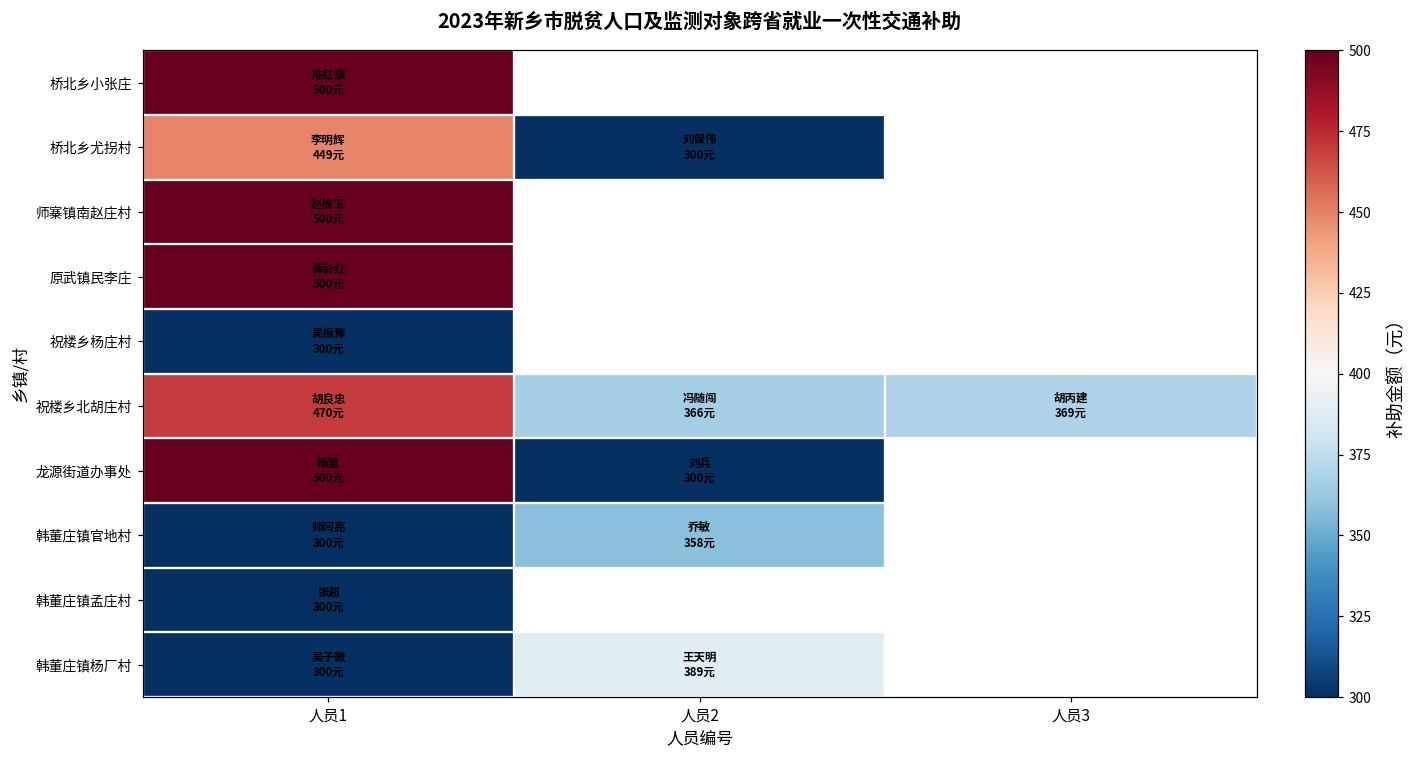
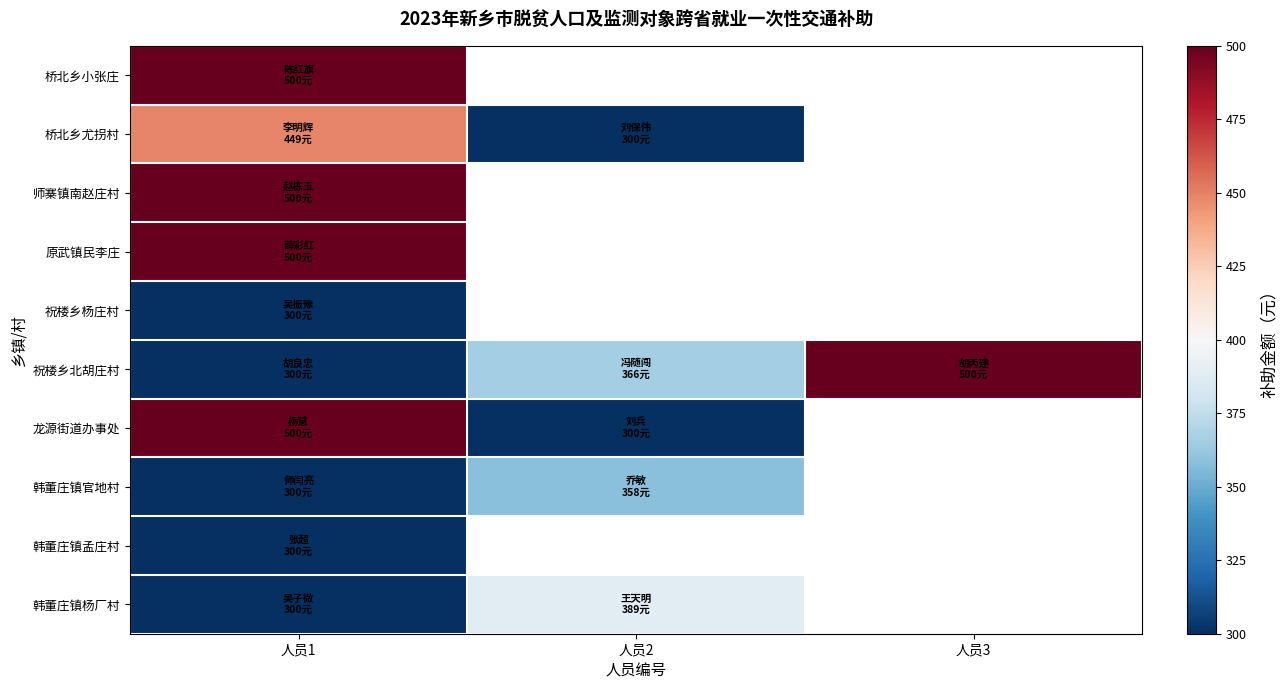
祝楼乡北胡庄村, 人员1: 470元 -> 300元
祝楼乡北胡庄村, 人员3: 369元 -> 500元
